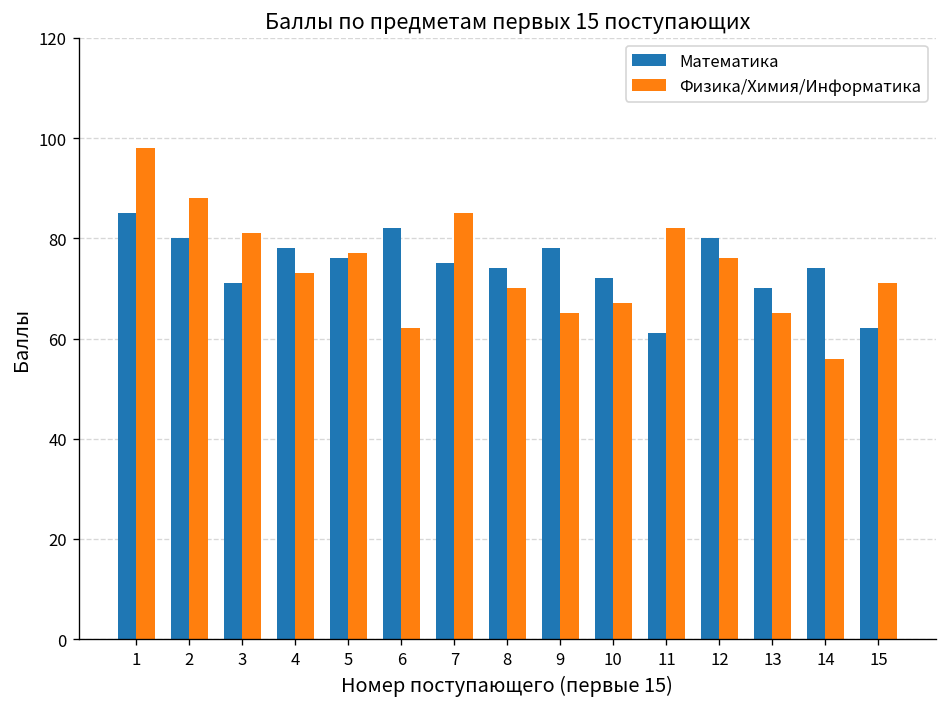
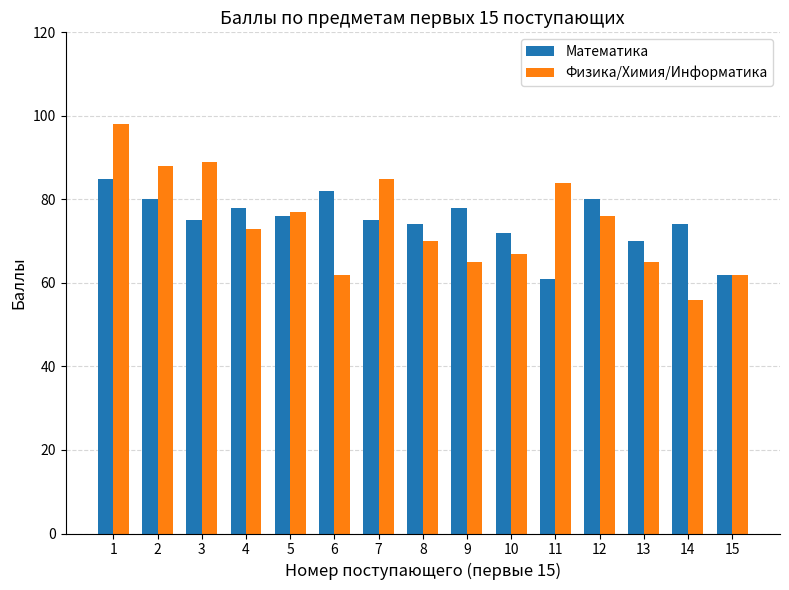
Математика, 3: 71 -> 75
Физика/Химия/Информатика, 3: 81 -> 89
Физика/Химия/Информатика, 11: 82 -> 84
Физика/Химия/Информатика, 15: 71 -> 62
